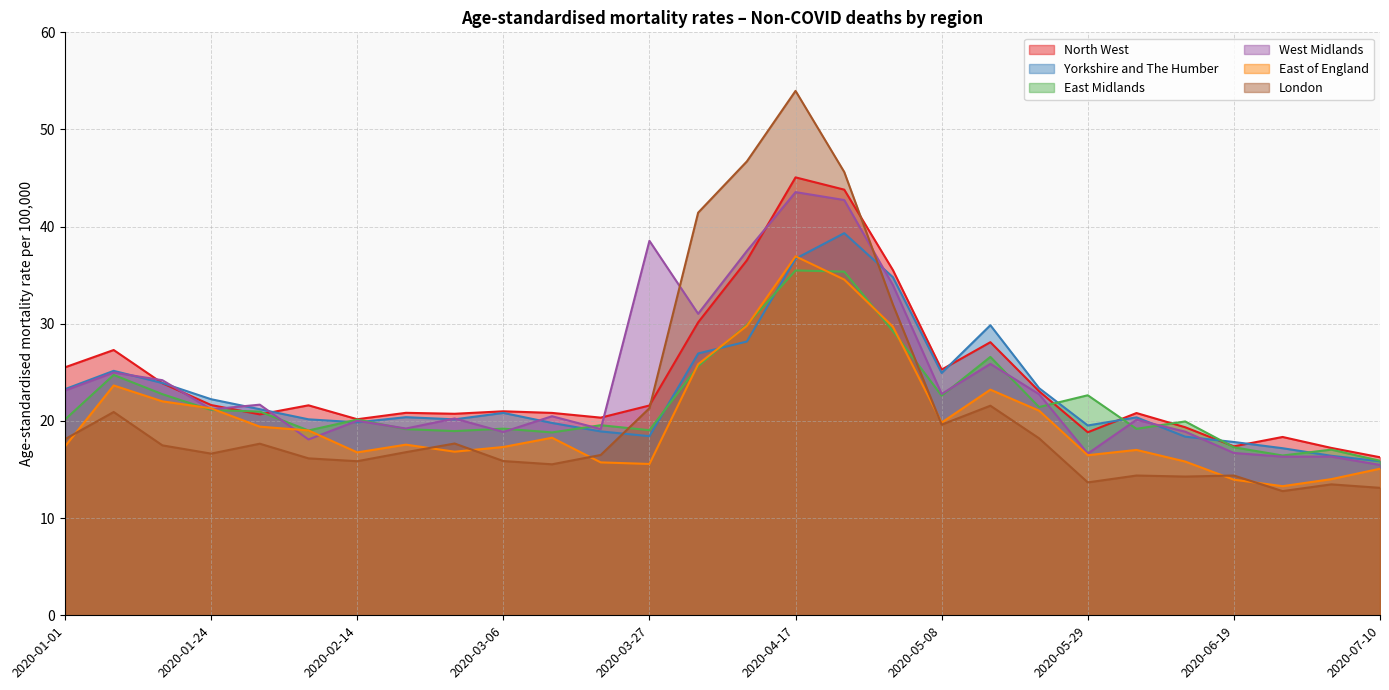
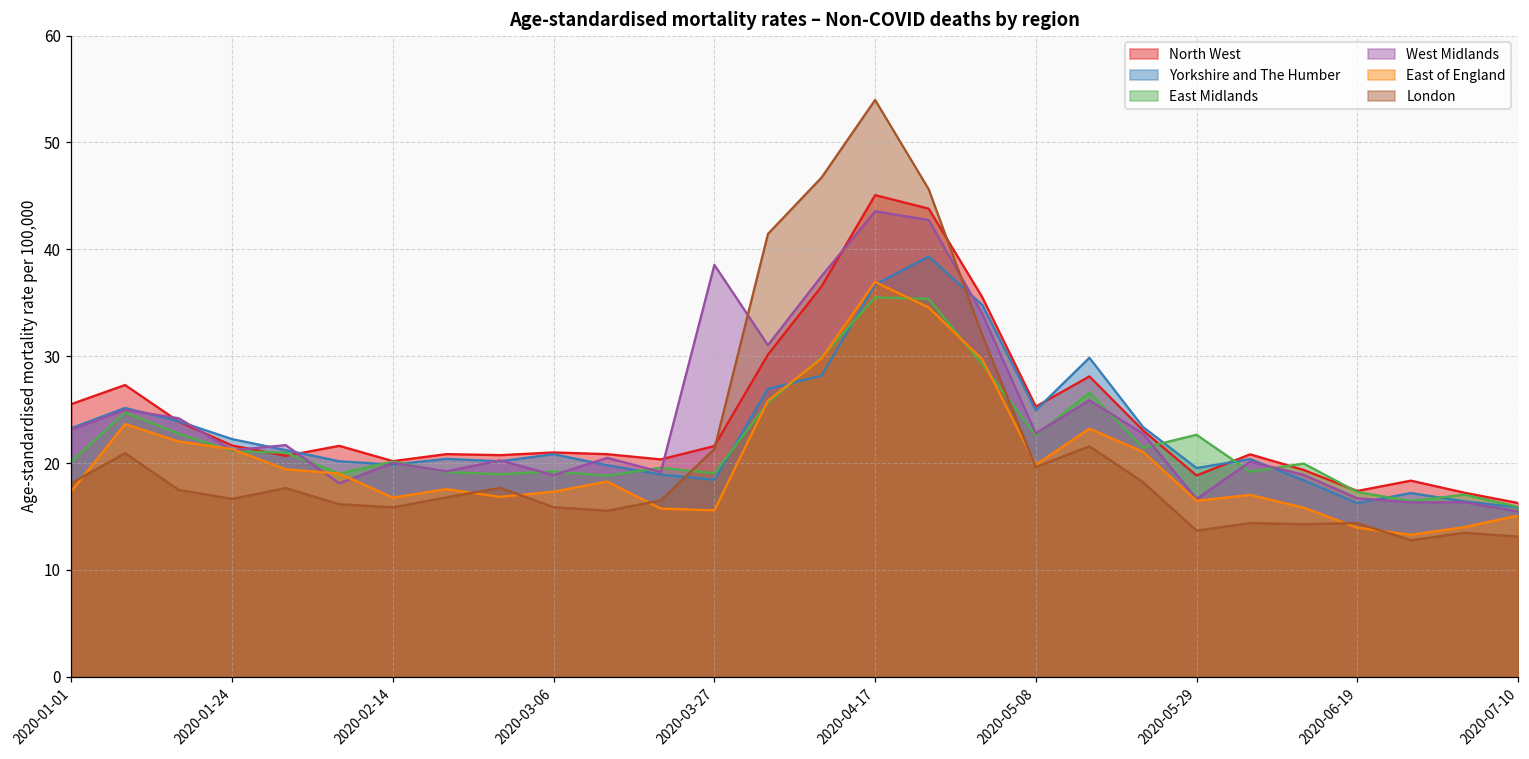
Yorkshire and The Humber, 2020-06-19: 18 -> 16
